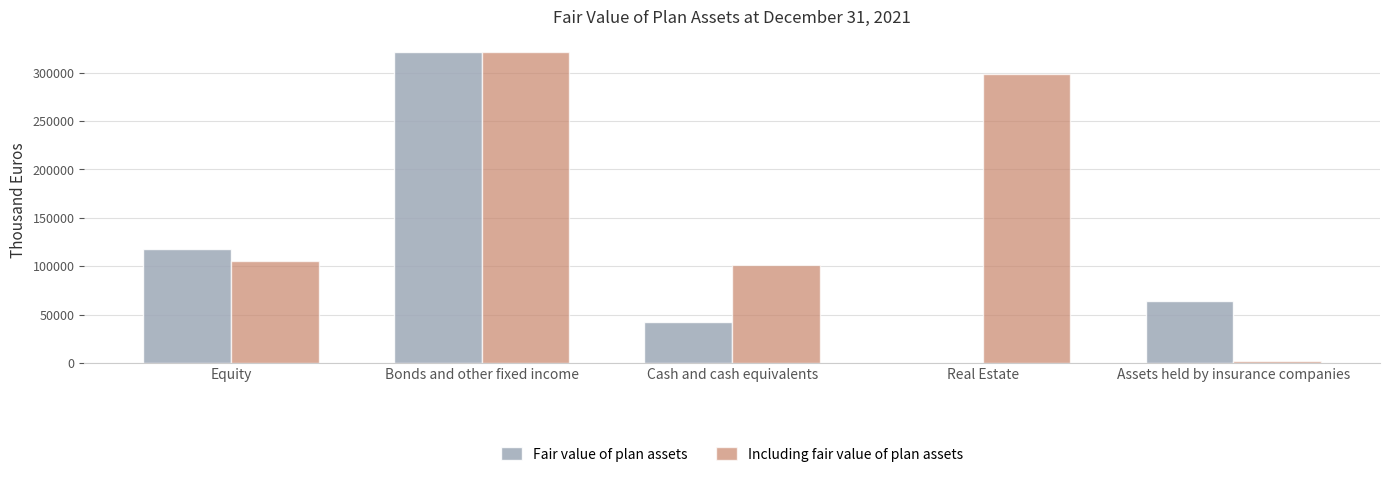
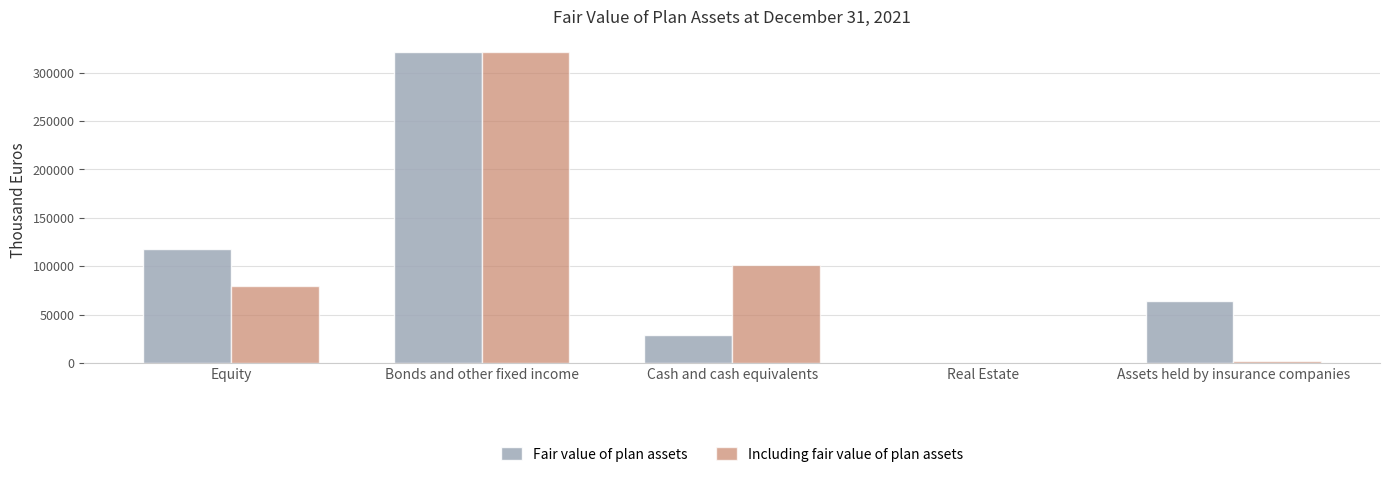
Including fair value of plan assets, Equity: 110000 -> 80000
Fair value of plan assets, Cash and cash equivalents: 40000 -> 30000
Including fair value of plan assets, Real Estate: 300000 -> 0
